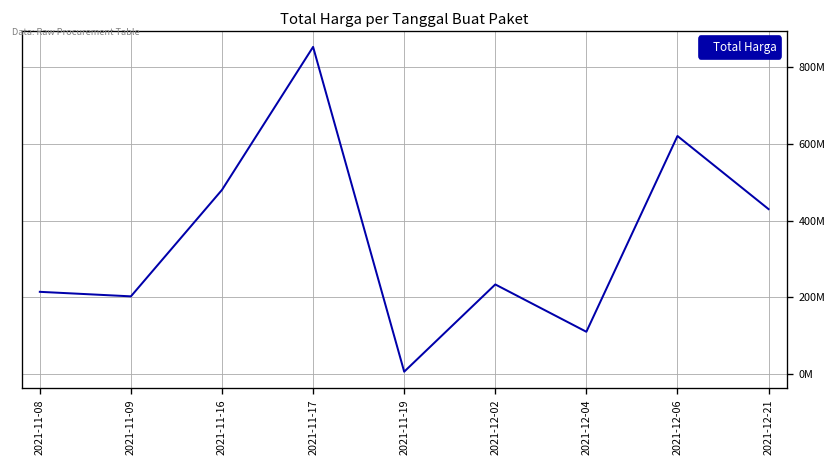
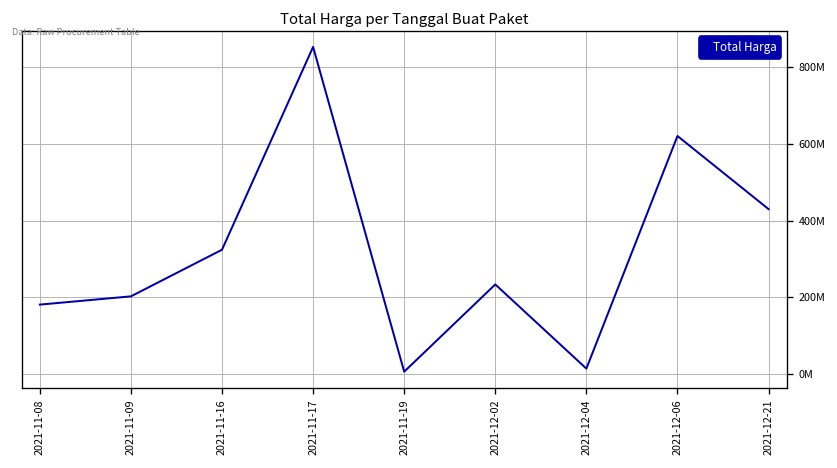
2021-11-08: 210000000 -> 180000000
2021-11-16: 480000000 -> 320000000
2021-12-04: 110000000 -> 10000000
